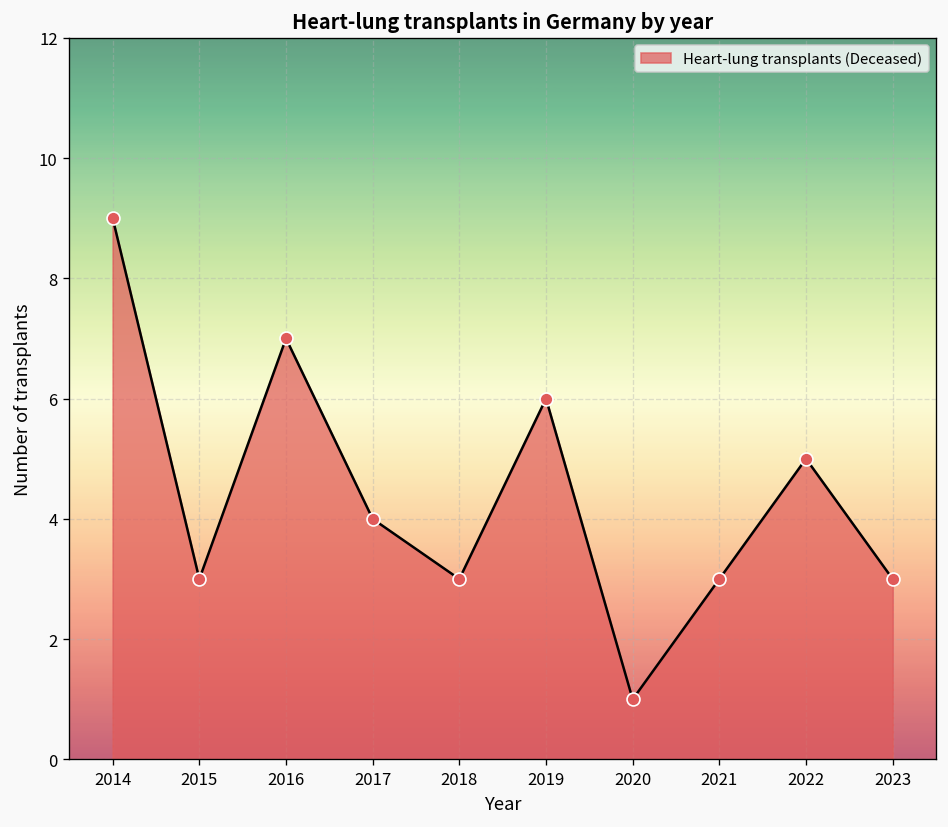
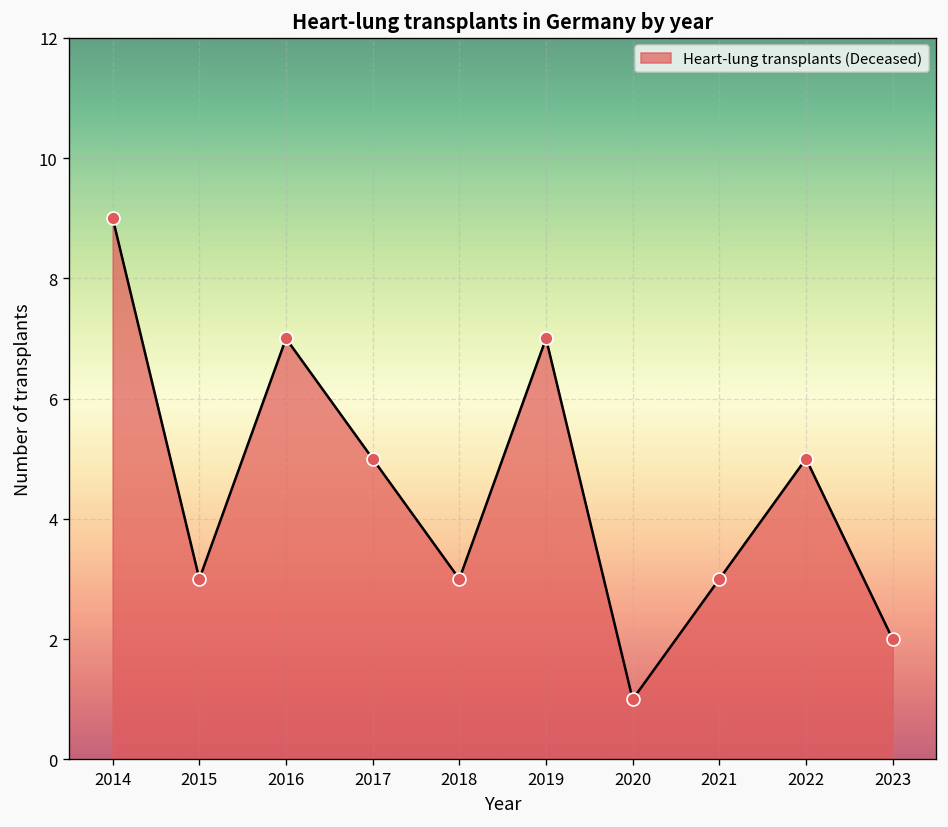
2017: 4 -> 5
2019: 6 -> 7
2023: 3 -> 2
